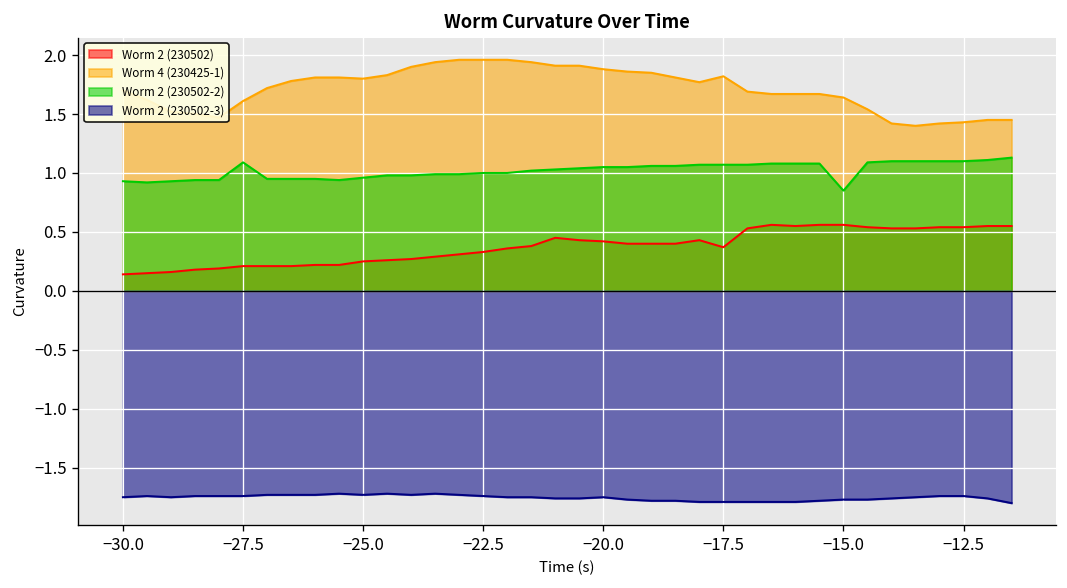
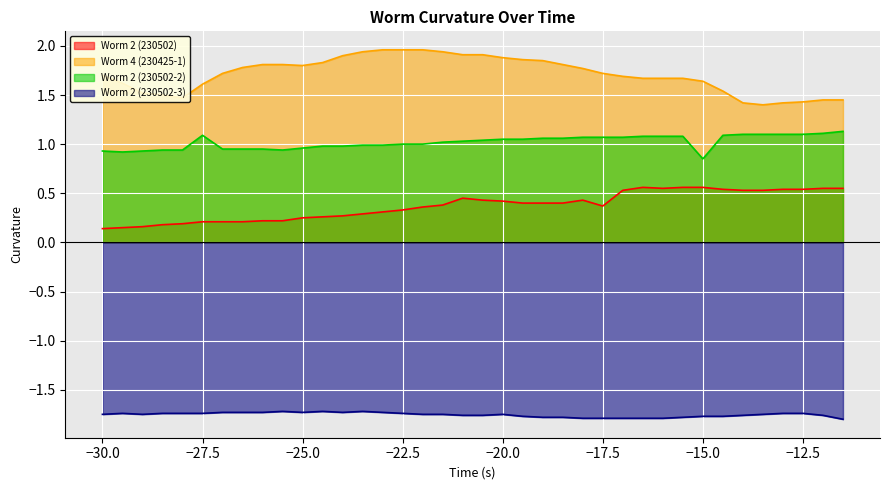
Worm 4 (230425-1), −17.5: 1.8 -> 1.7
